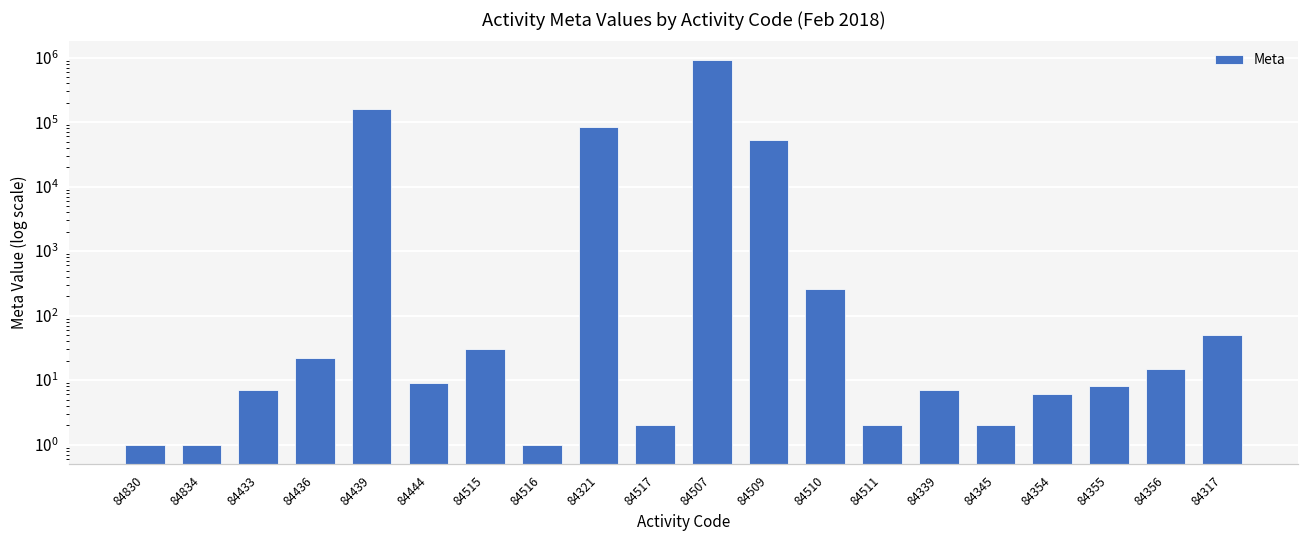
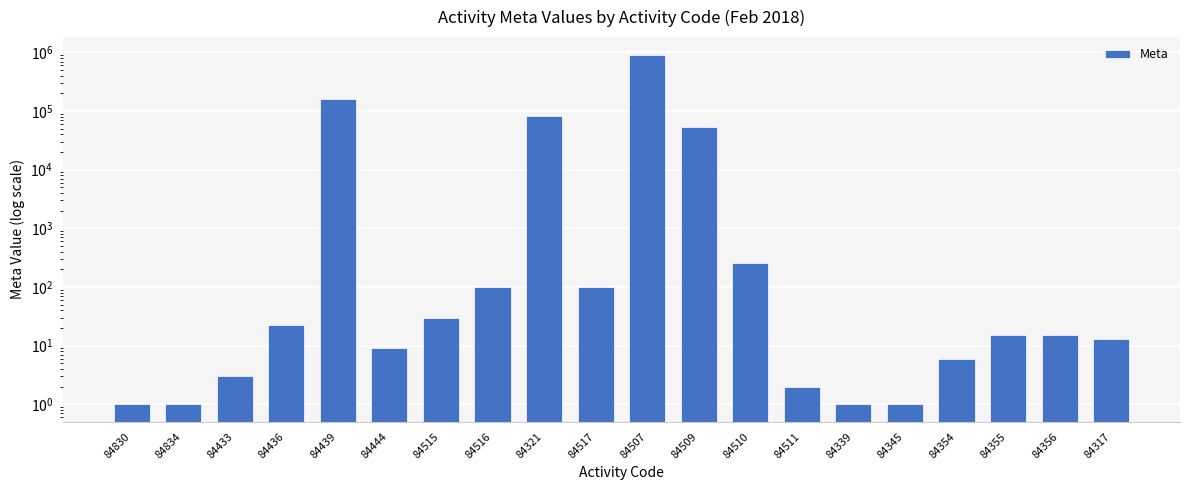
84433: 7 -> 3
84516: 1 -> 100
84517: 2 -> 100
84339: 7 -> 1
84345: 2 -> 1
84355: 8 -> 15
84317: 50 -> 13
